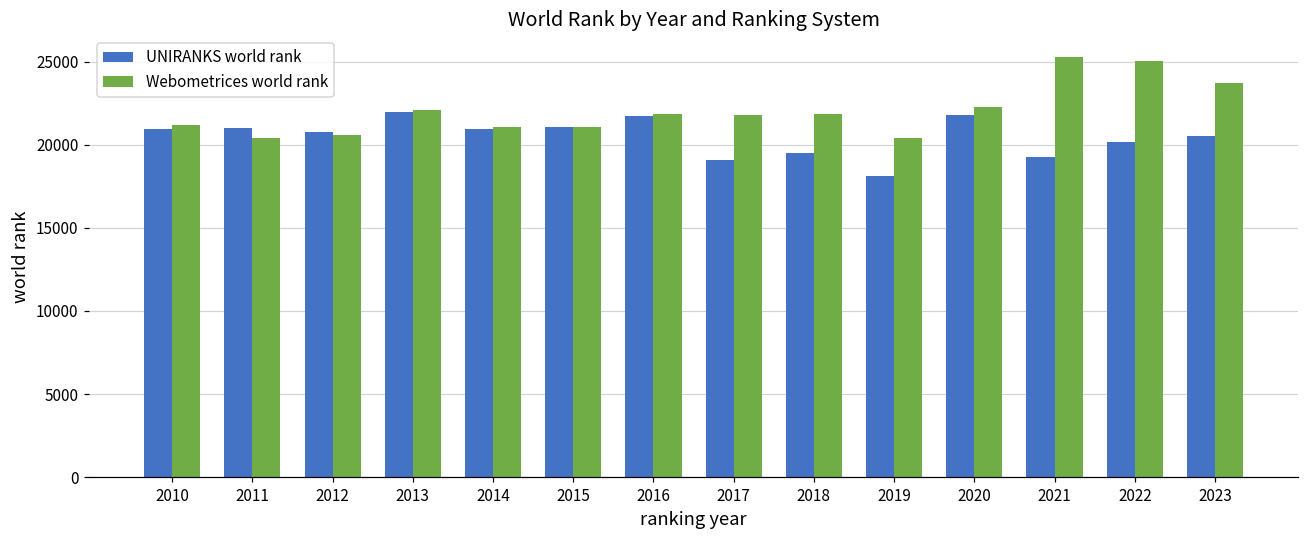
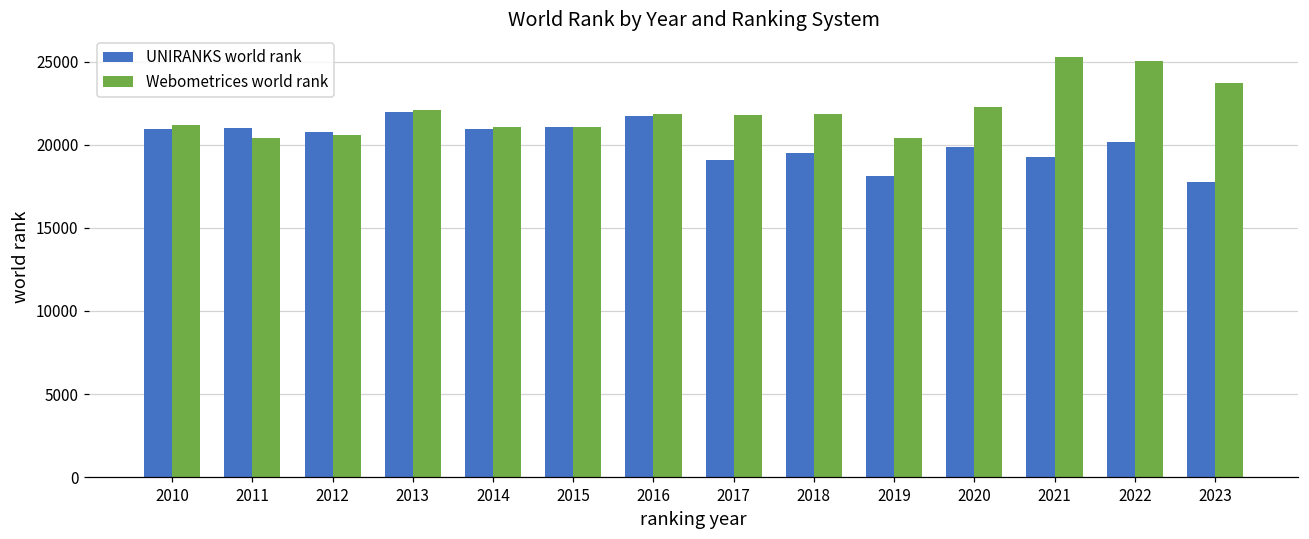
UNIRANKS world rank, 2020: 21800 -> 19900
UNIRANKS world rank, 2023: 20500 -> 17800
